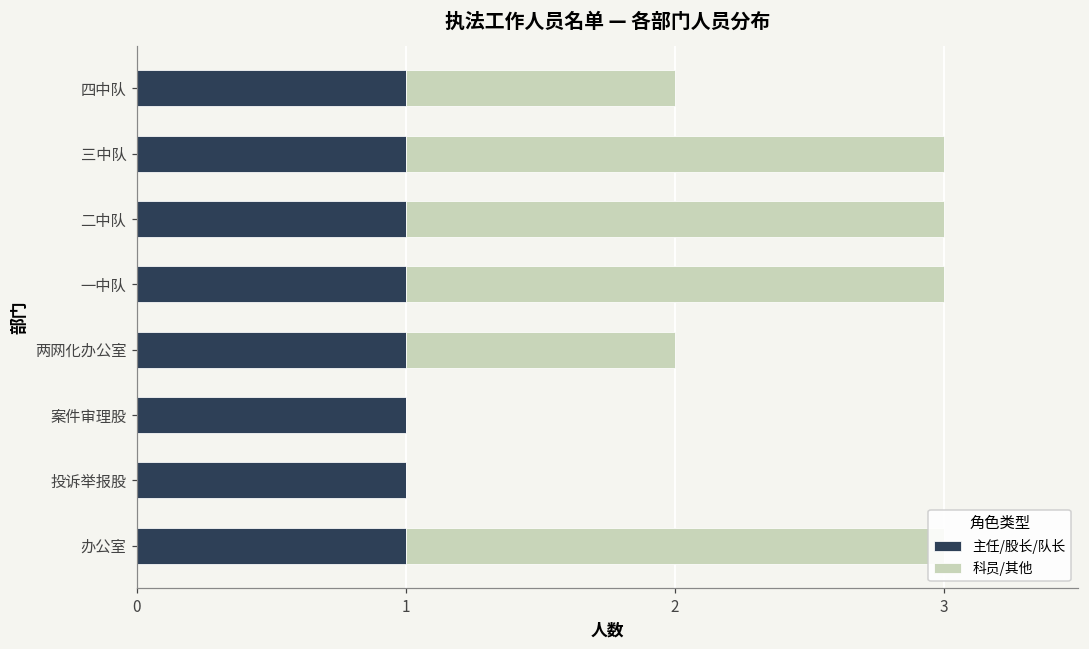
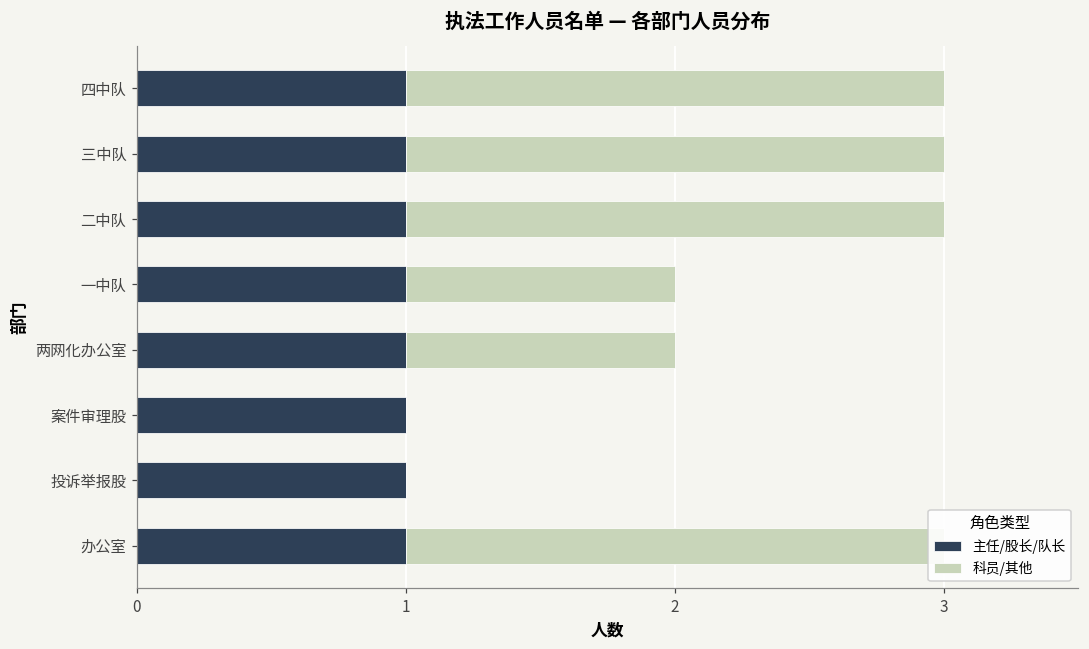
科员/其他, 四中队: 1 -> 2
科员/其他, 一中队: 2 -> 1
